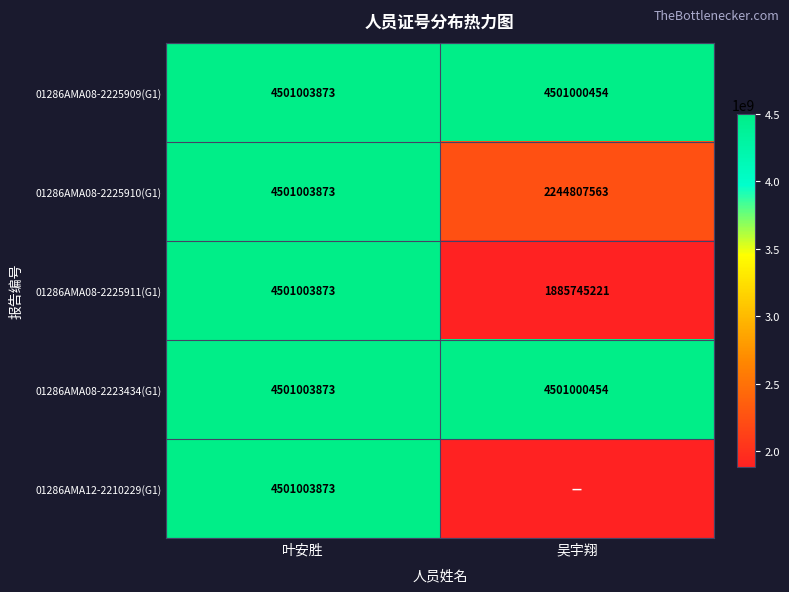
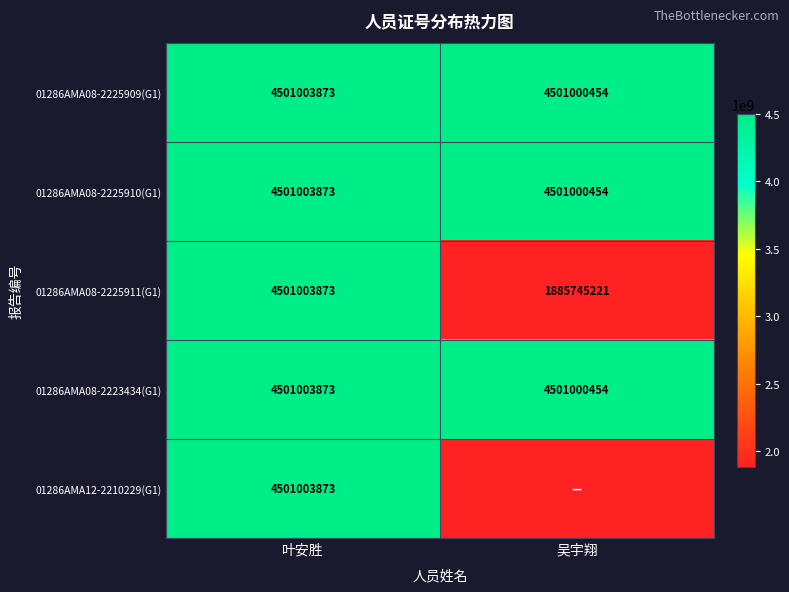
01286AMA08-2225910(G1), 吴宇翔: 2244807563 -> 4501000454
